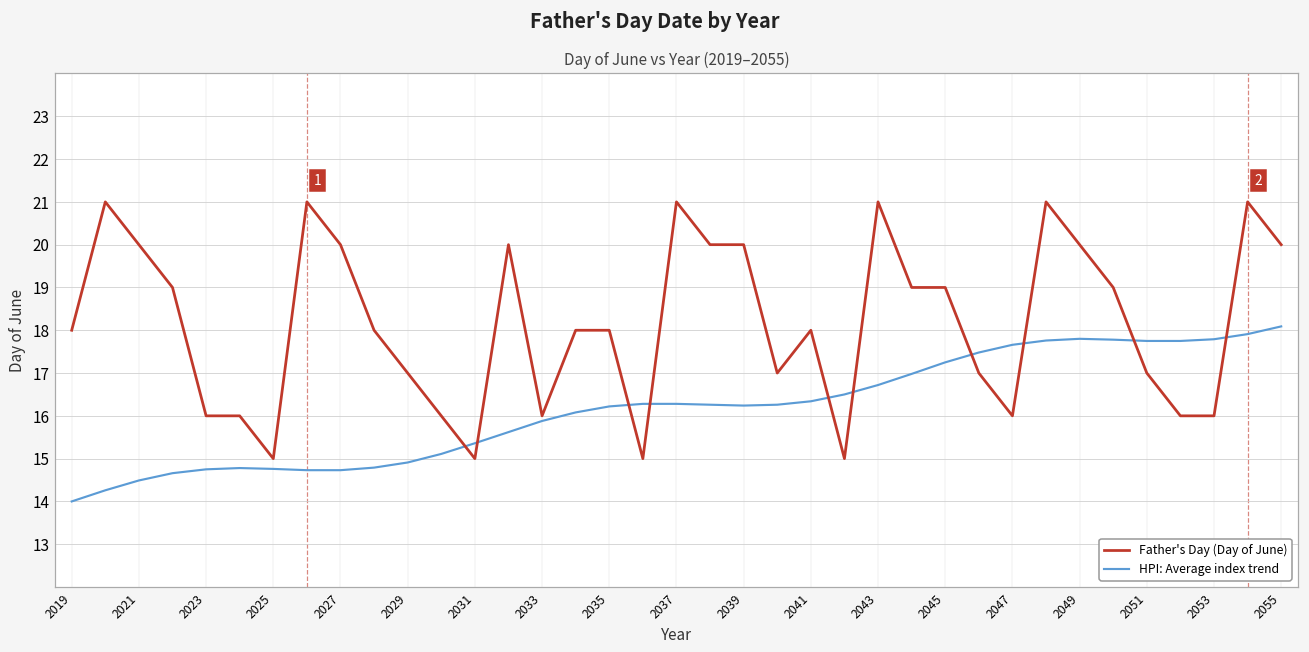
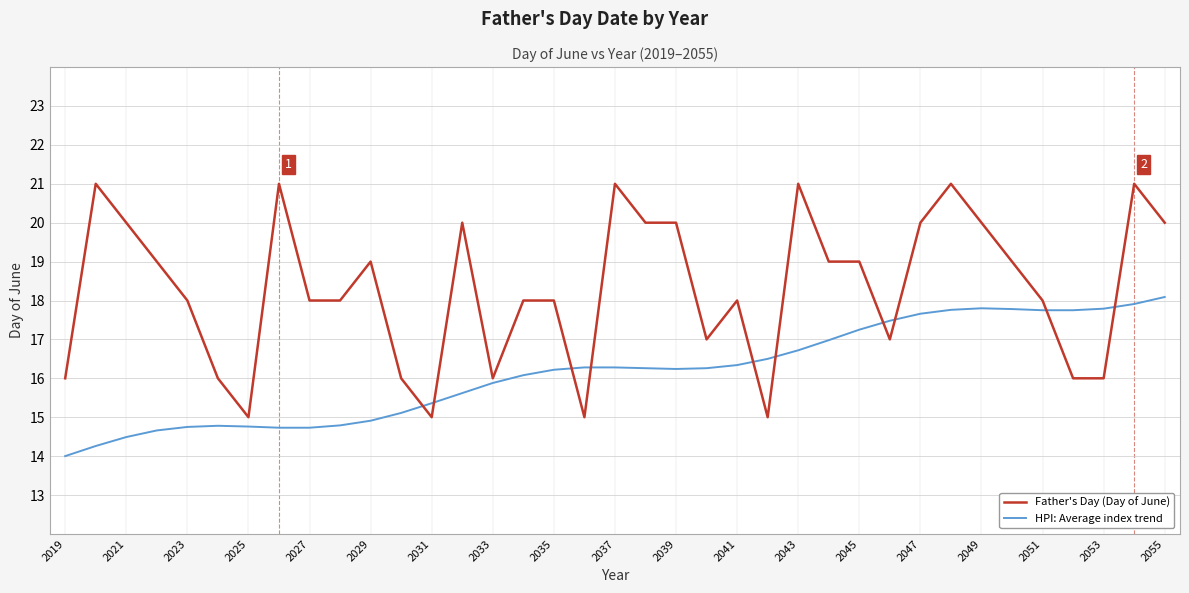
Father's Day (Day of June), 2019: 18 -> 16
Father's Day (Day of June), 2023: 16 -> 18
Father's Day (Day of June), 2027: 20 -> 18
Father's Day (Day of June), 2029: 17 -> 19
Father's Day (Day of June), 2047: 16 -> 20
Father's Day (Day of June), 2051: 17 -> 18
